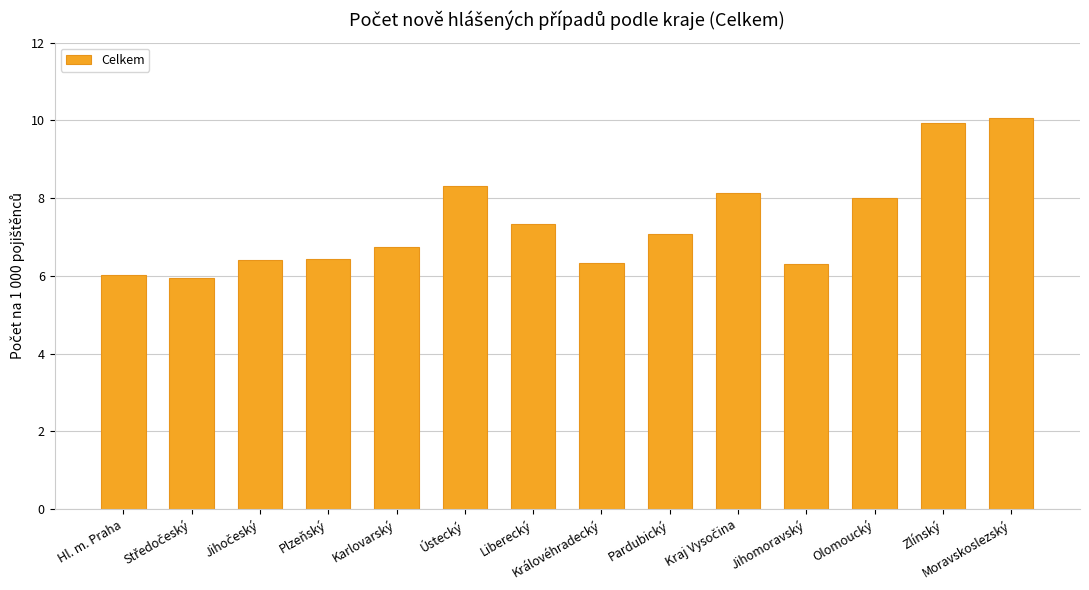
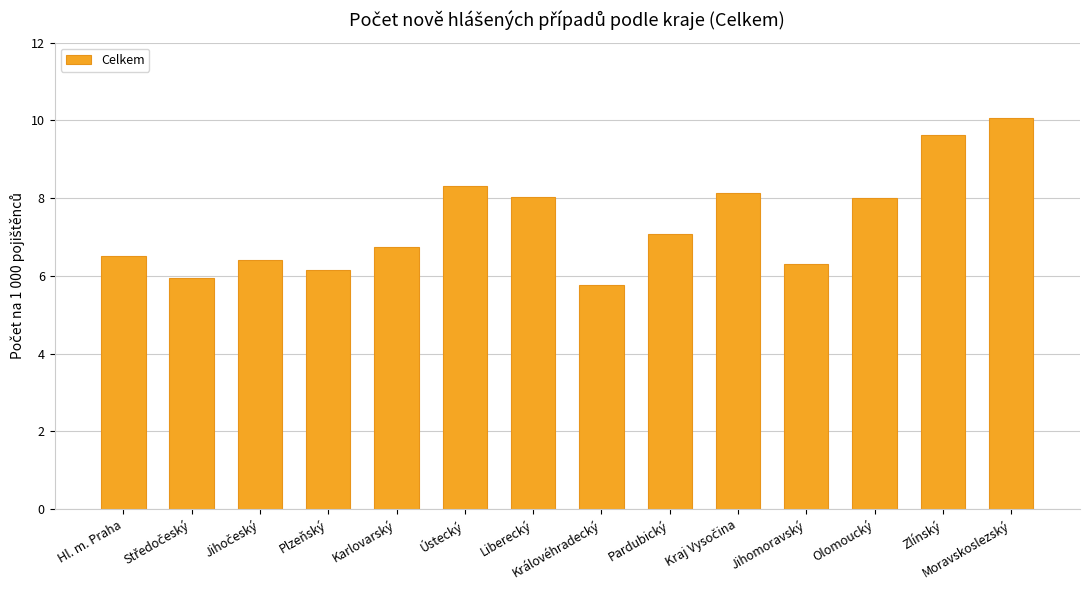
Hl. m. Praha: 6.0 -> 6.5
Plzeňský: 6.4 -> 6.2
Liberecký: 7.3 -> 8.0
Královéhradecký: 6.3 -> 5.8
Zlínský: 9.9 -> 9.6
